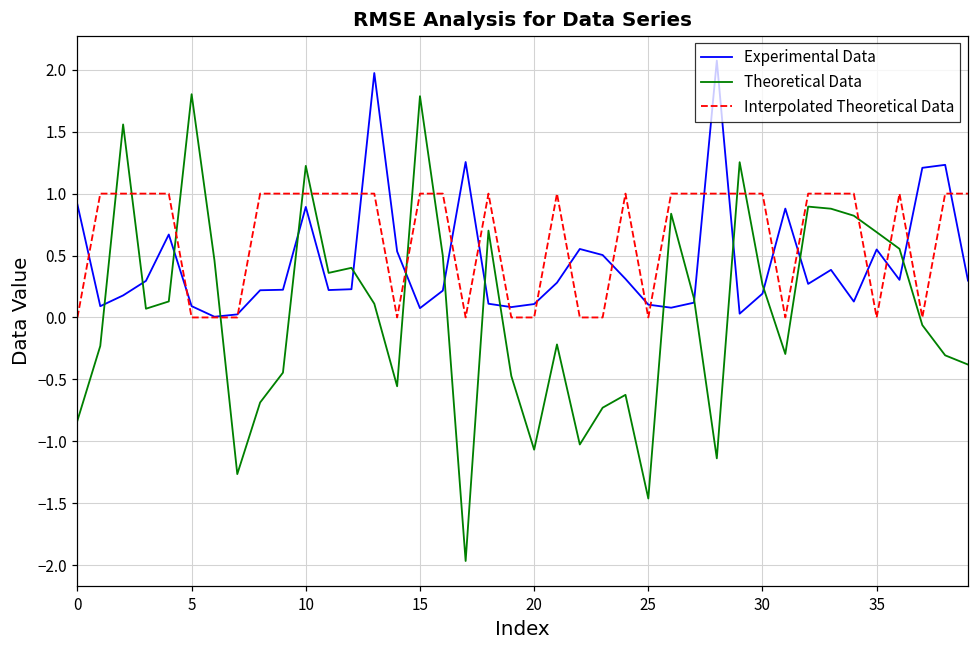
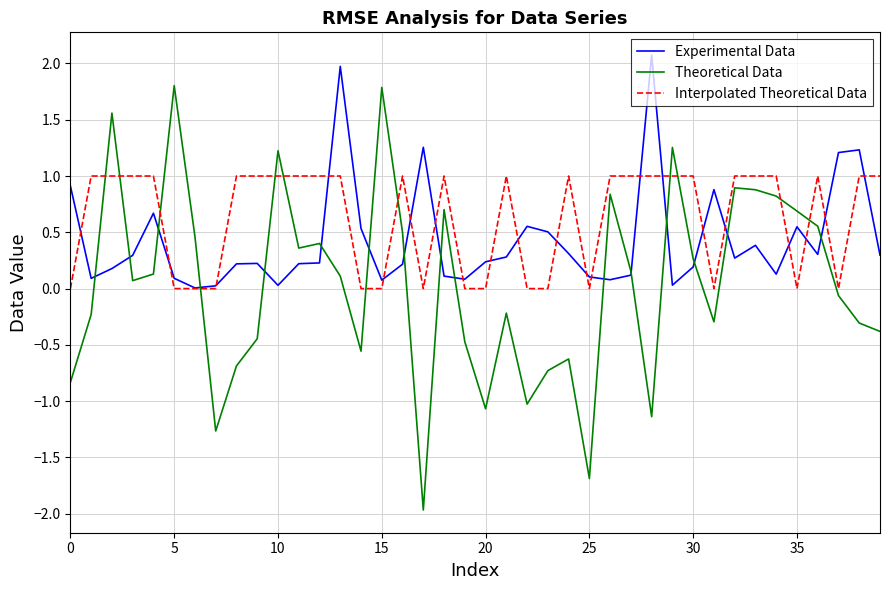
Experimental Data, 10: 0.89 -> 0.03
Interpolated Theoretical Data, 15: 1 -> 0
Experimental Data, 20: 0.11 -> 0.24
Theoretical Data, 25: -1.46 -> -1.69
